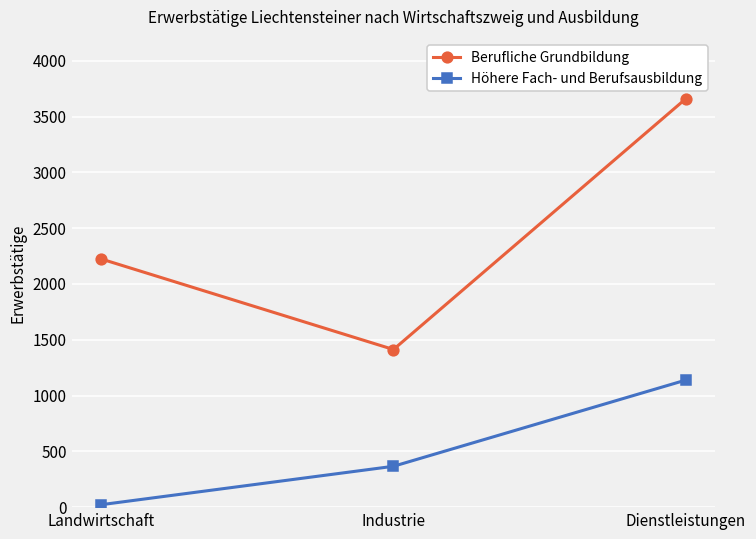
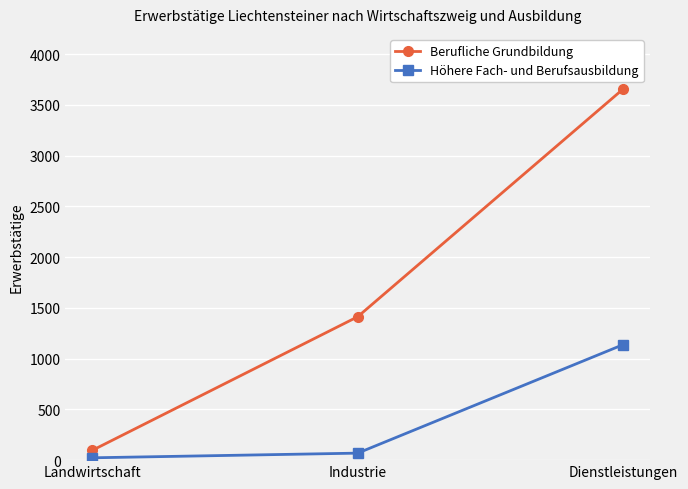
Berufliche Grundbildung, Landwirtschaft: 2220 -> 100
Höhere Fach- und Berufsausbildung, Industrie: 370 -> 70
